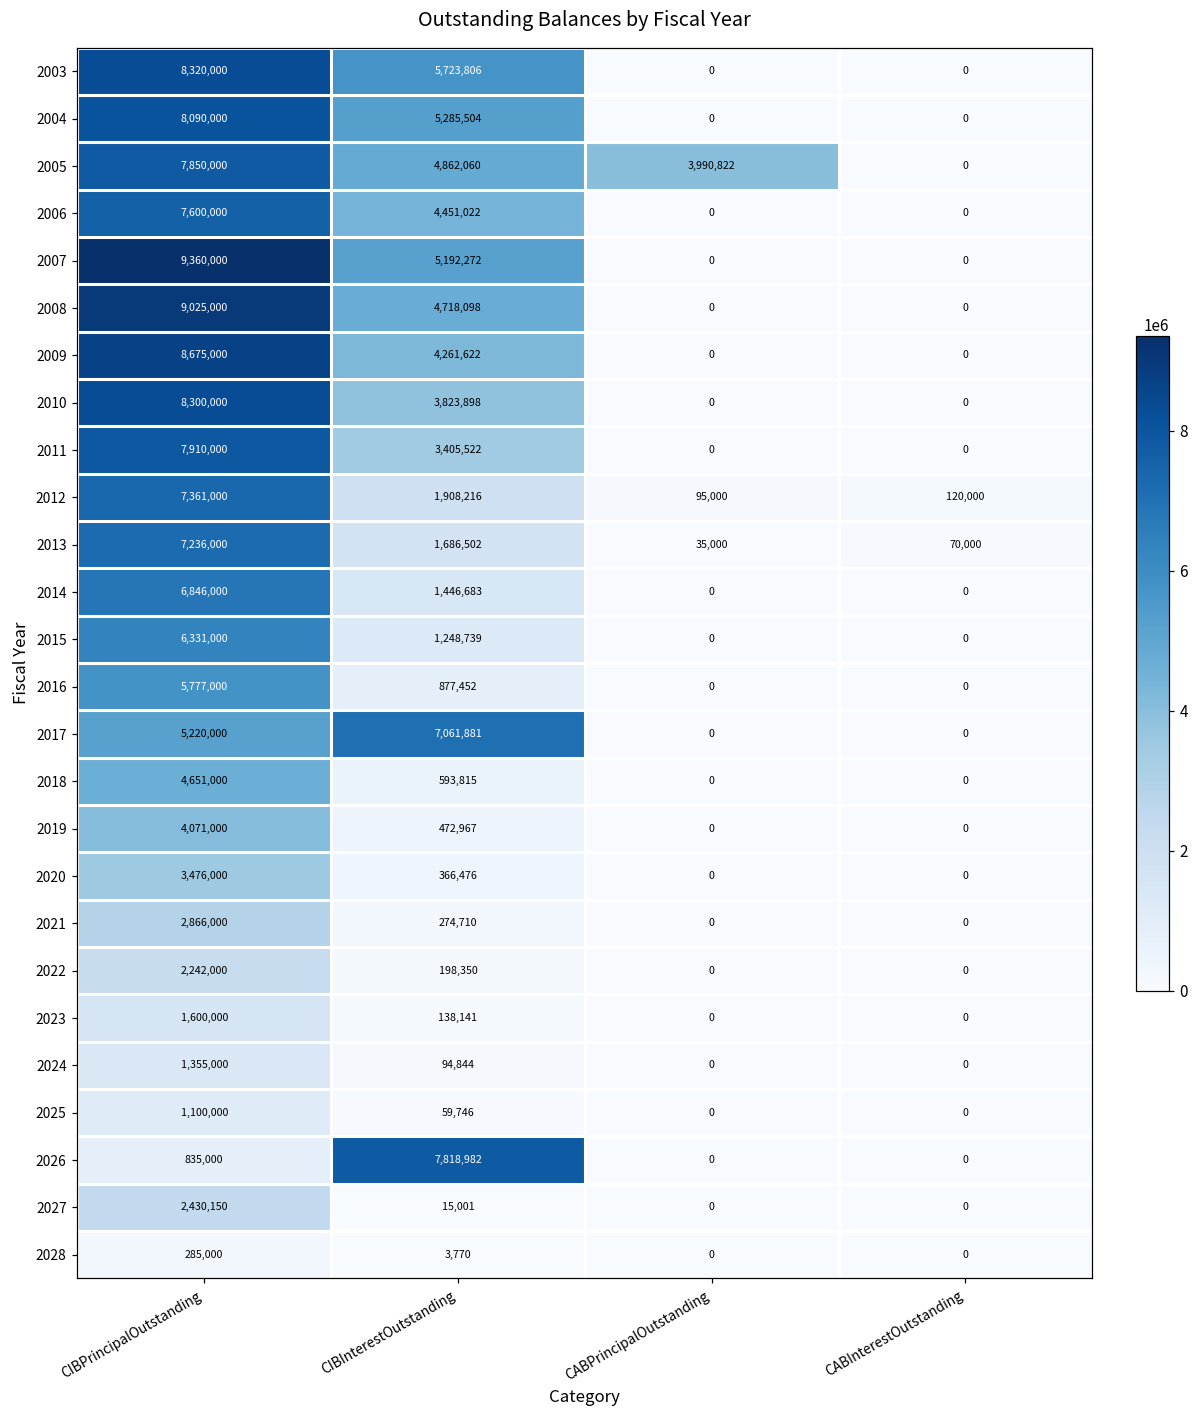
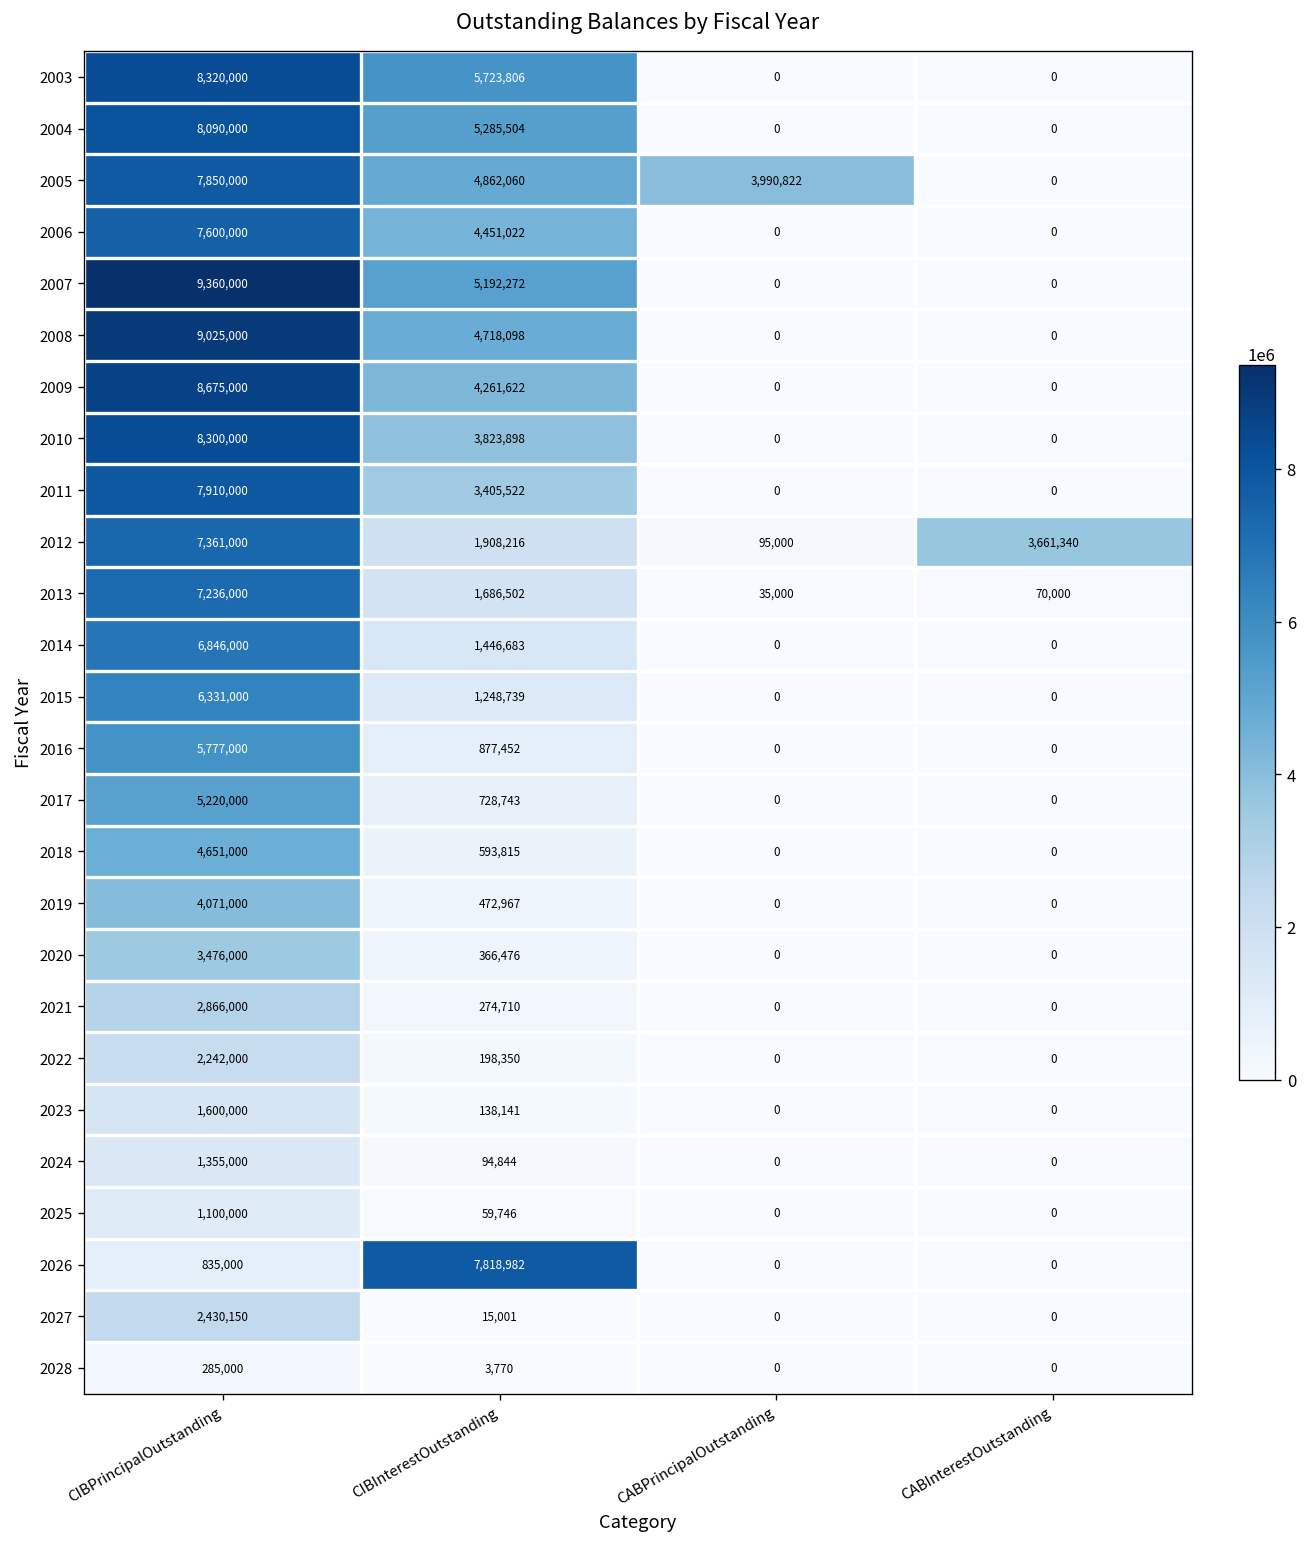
2012, CABInterestOutstanding: 120,000 -> 3,661,340
2017, CIBInterestOutstanding: 7,061,881 -> 728,743
